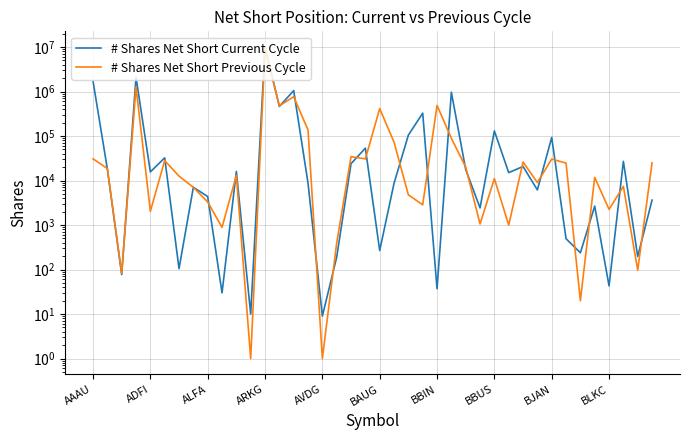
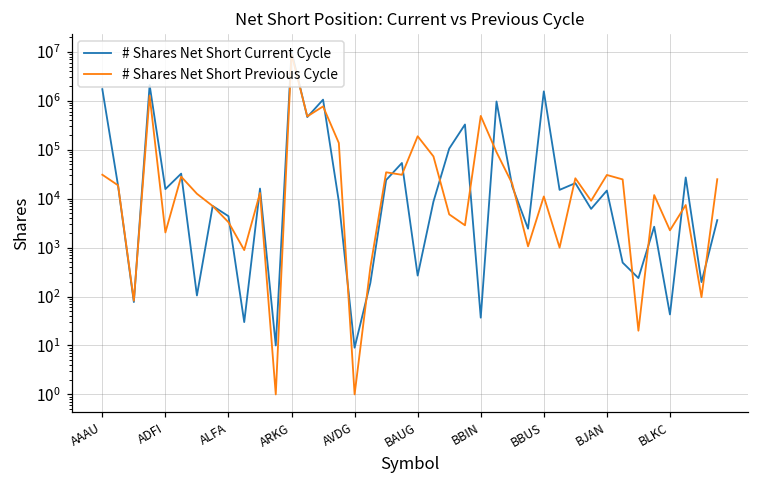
# Shares Net Short Previous Cycle, BAUG: 400000 -> 190000
# Shares Net Short Current Cycle, BBUS: 130000 -> 1600000
# Shares Net Short Current Cycle, BJAN: 90000 -> 15000
